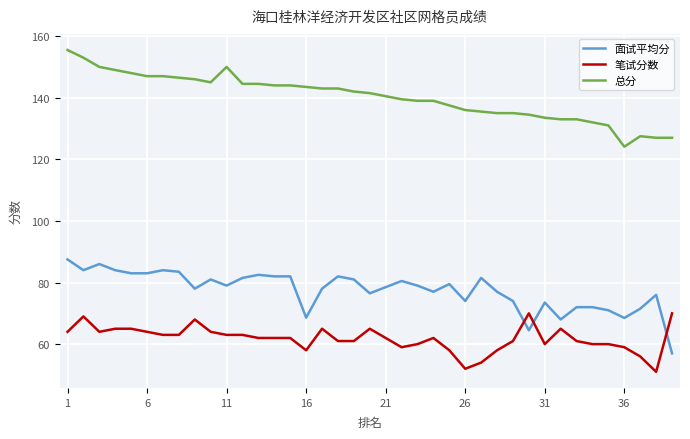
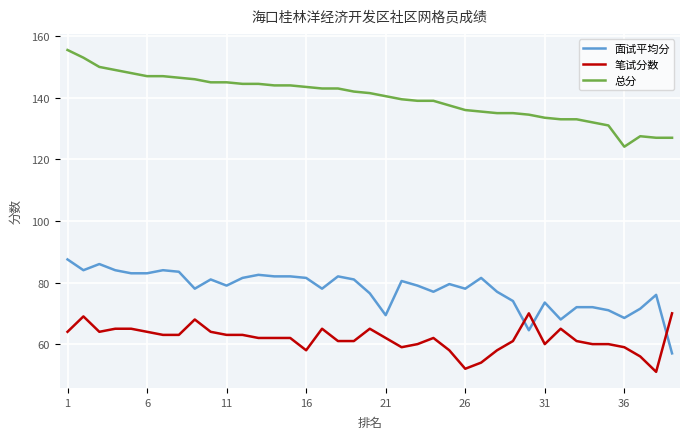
总分, 11: 150 -> 145
面试平均分, 16: 69 -> 82
面试平均分, 21: 79 -> 69
面试平均分, 26: 74 -> 78
